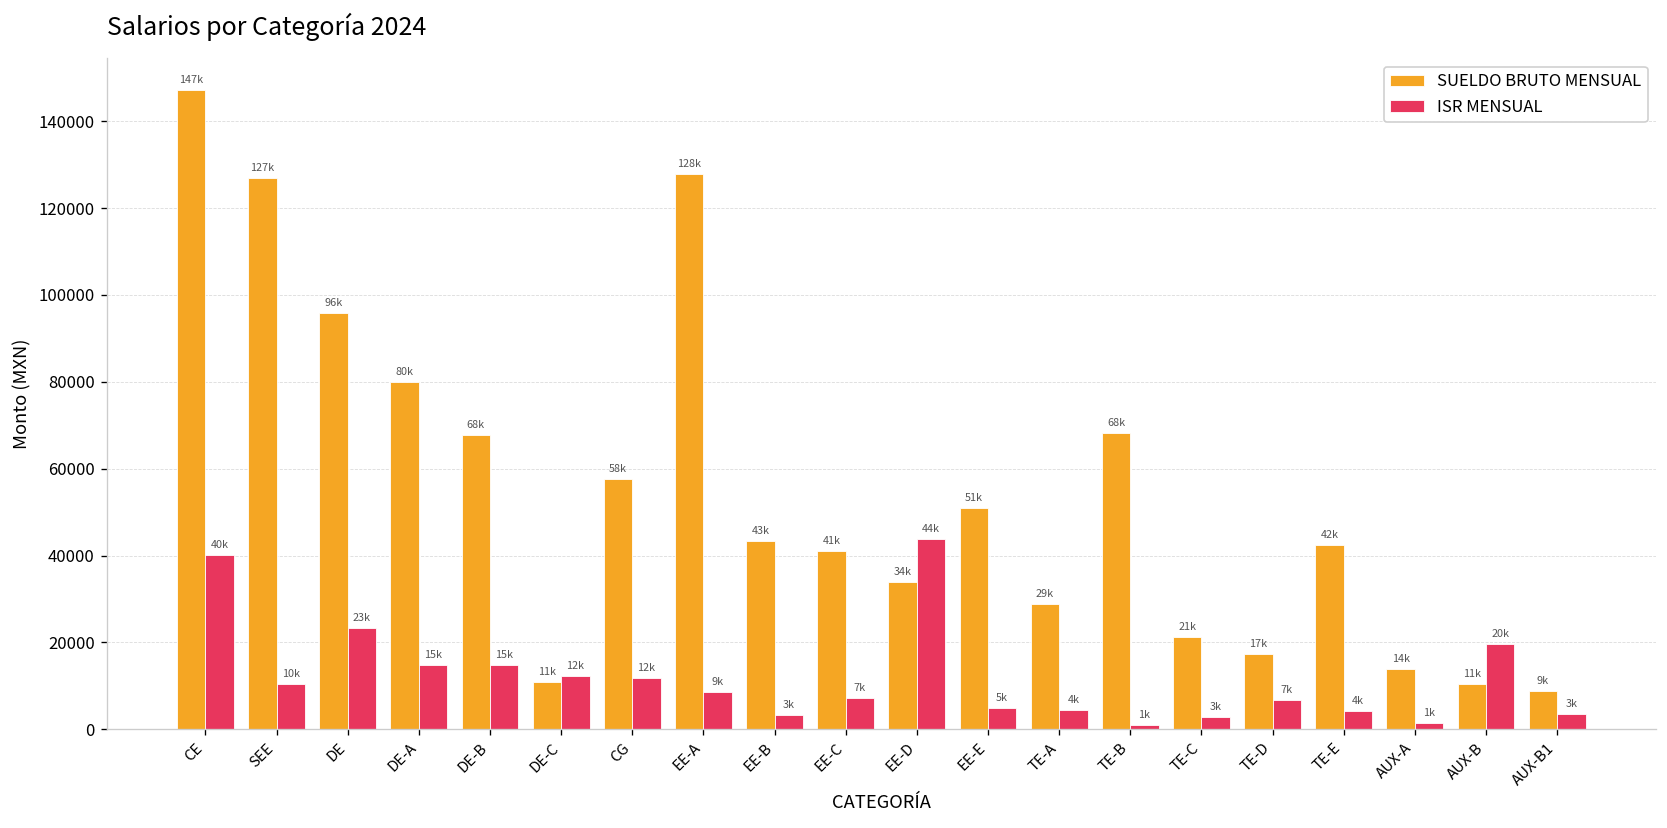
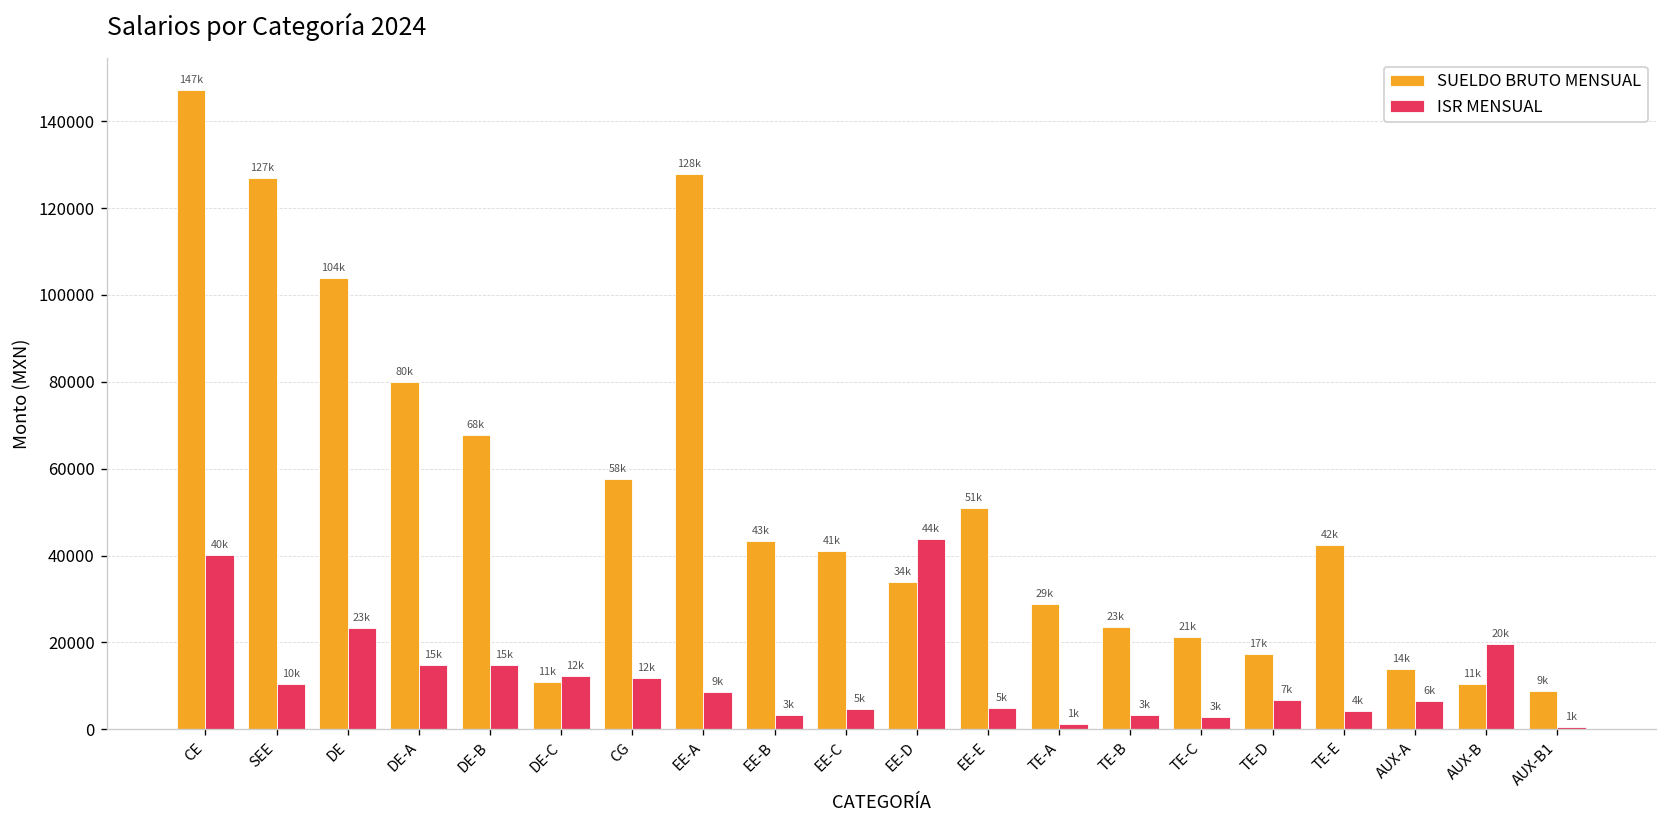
SUELDO BRUTO MENSUAL, DE: 96k -> 104k
ISR MENSUAL, EE-C: 7k -> 5k
ISR MENSUAL, TE-A: 4k -> 1k
SUELDO BRUTO MENSUAL, TE-B: 68k -> 23k
ISR MENSUAL, TE-B: 1k -> 3k
ISR MENSUAL, AUX-A: 1k -> 6k
ISR MENSUAL, AUX-B1: 3k -> 1k
